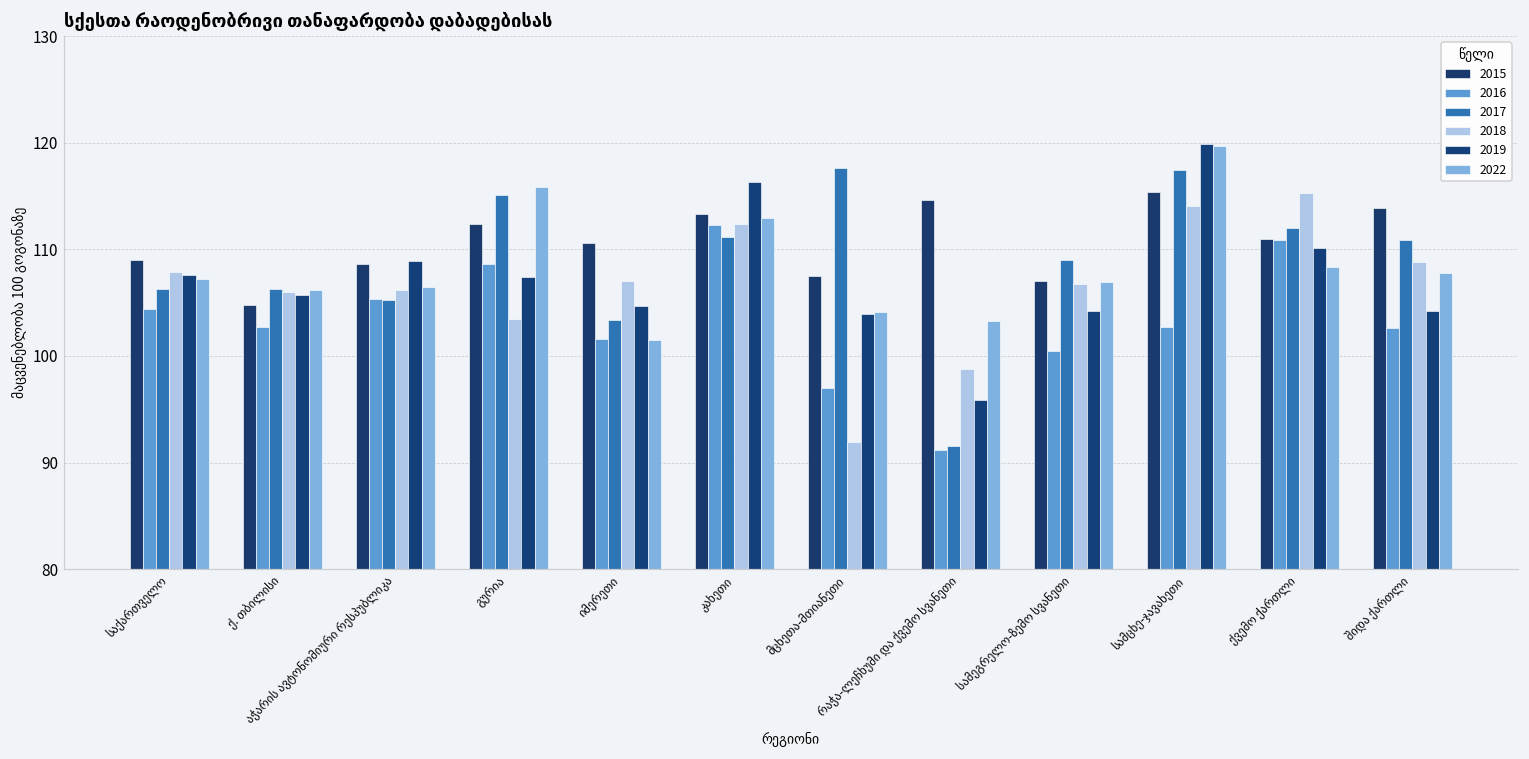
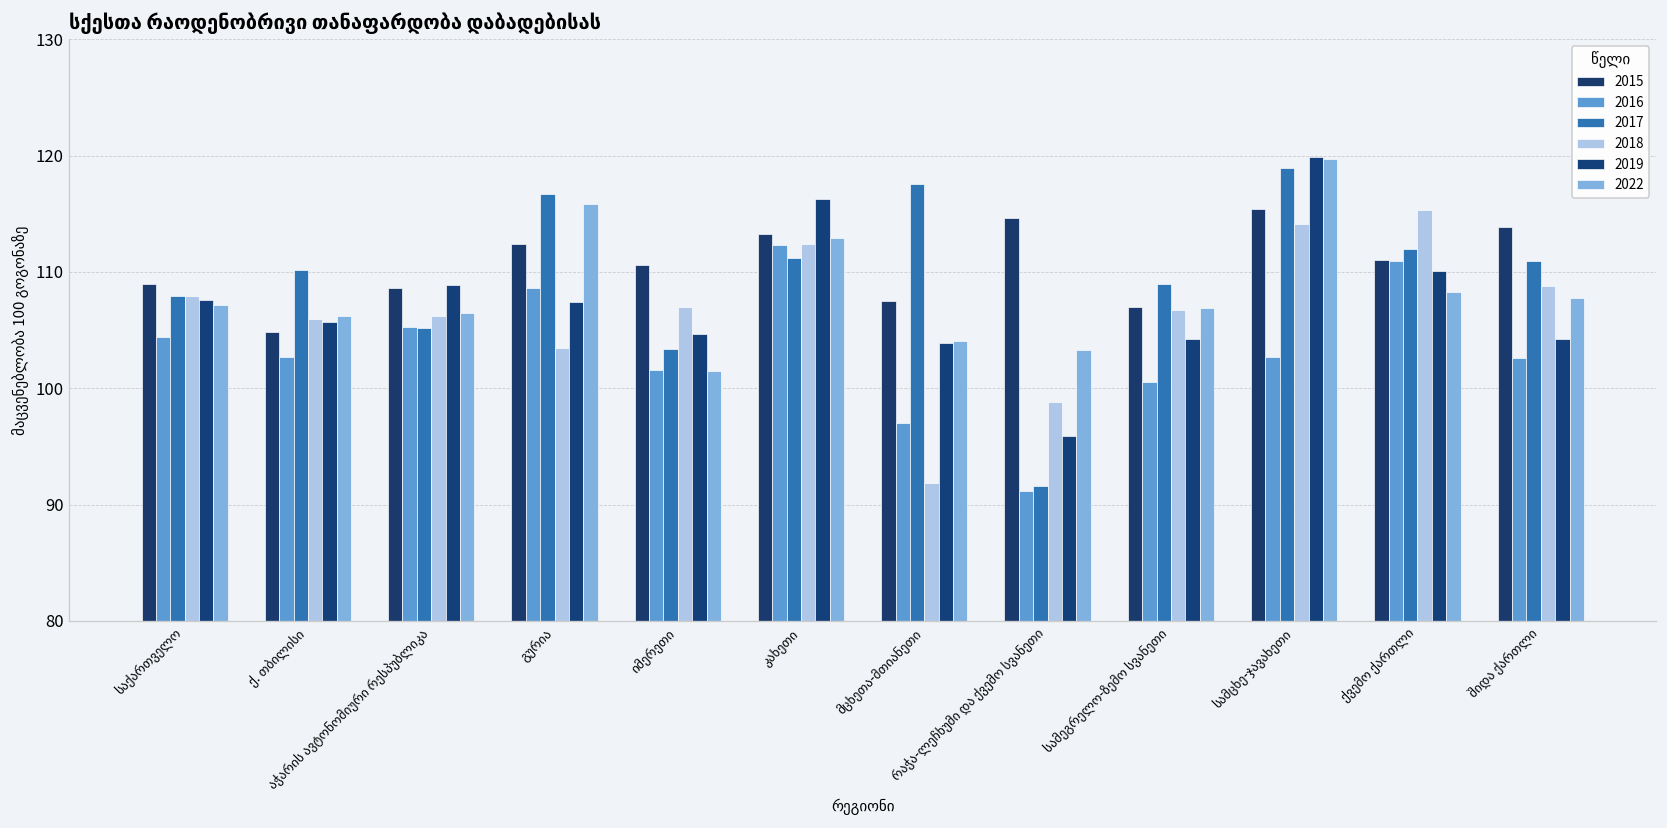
2017, საქართველო: 106 -> 108
2017, ქ. თბილისი: 106 -> 110
2017, გურია: 115 -> 117
2017, სამცხე-ჯავახეთი: 117 -> 119
